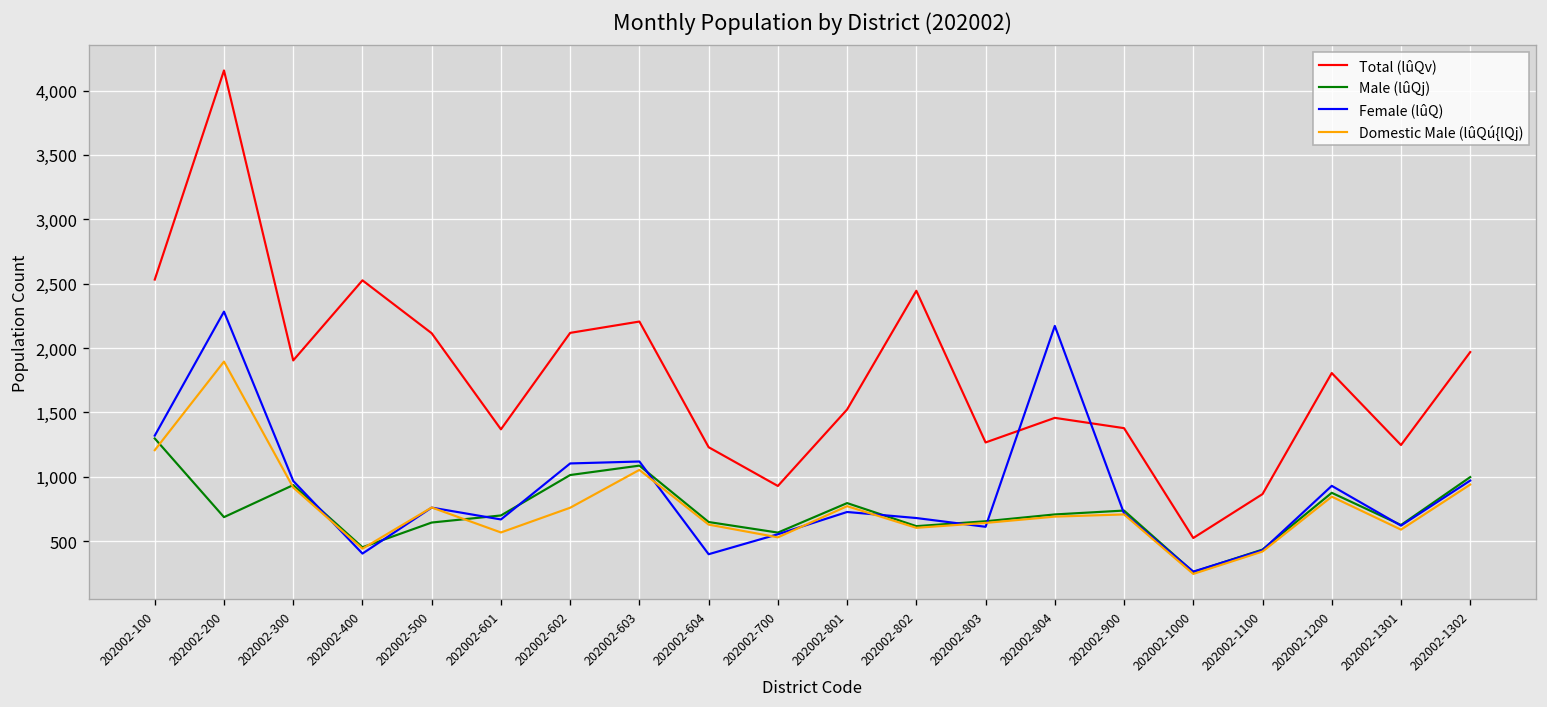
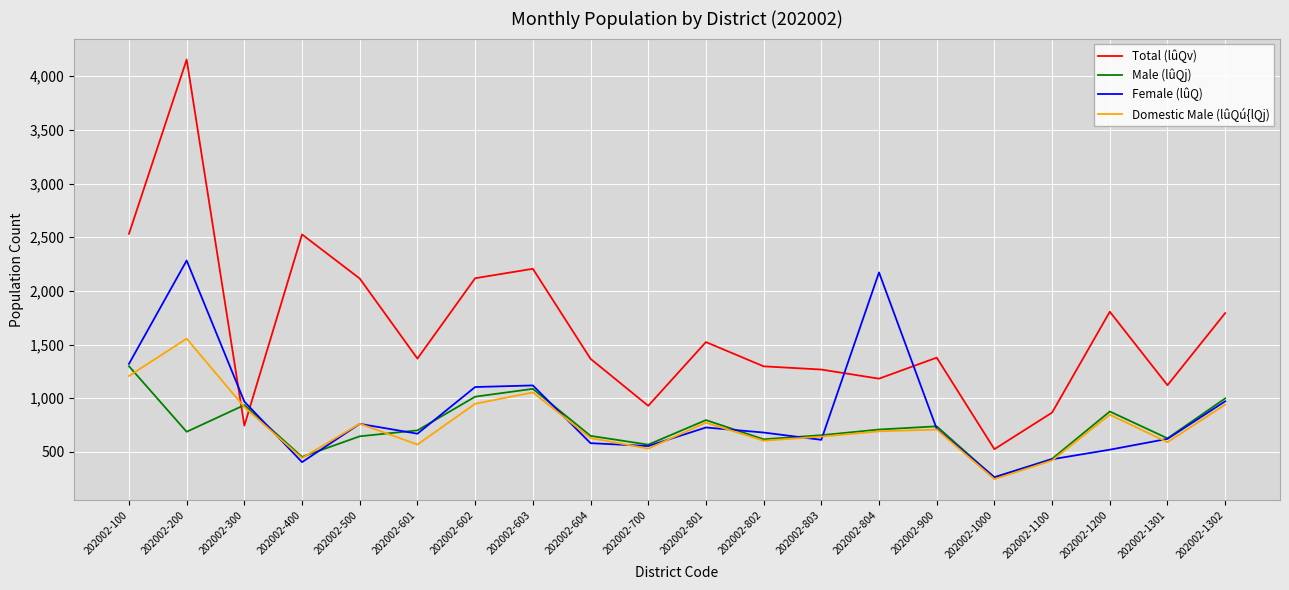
Domestic Male (lûQú{lQj), 202002-200: 1,900 -> 1,560
Total (lûQv), 202002-300: 1,900 -> 740
Domestic Male (lûQú{lQj), 202002-602: 760 -> 950
Total (lûQv), 202002-604: 1,230 -> 1,370
Female (lûQ), 202002-604: 400 -> 580
Total (lûQv), 202002-802: 2,450 -> 1,300
Total (lûQv), 202002-804: 1,460 -> 1,180
Female (lûQ), 202002-1200: 930 -> 520
Total (lûQv), 202002-1301: 1,250 -> 1,120
Total (lûQv), 202002-1302: 1,970 -> 1,790
